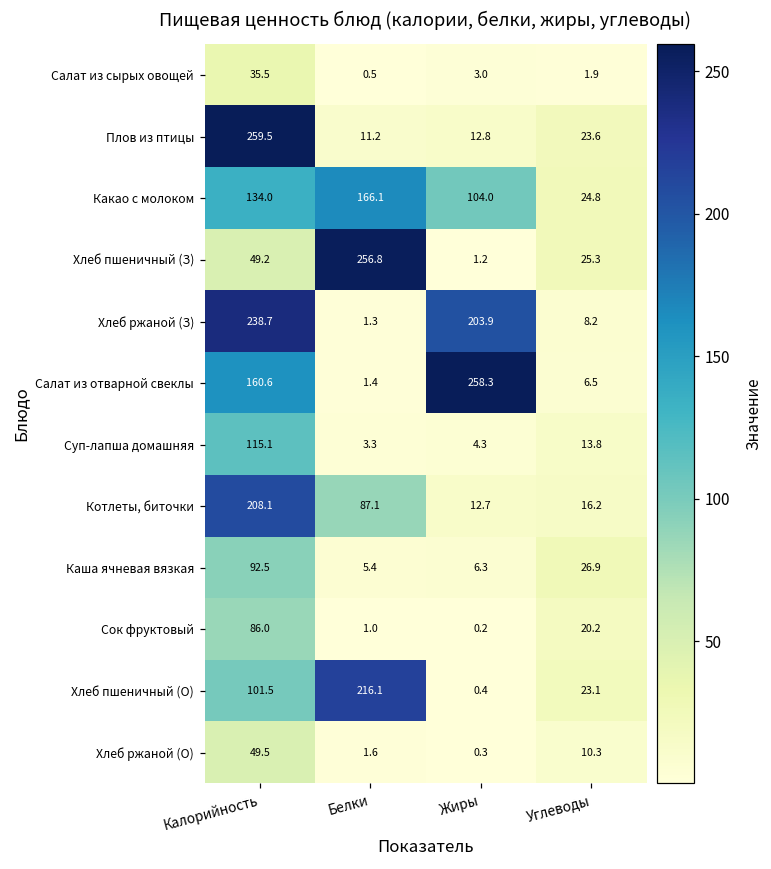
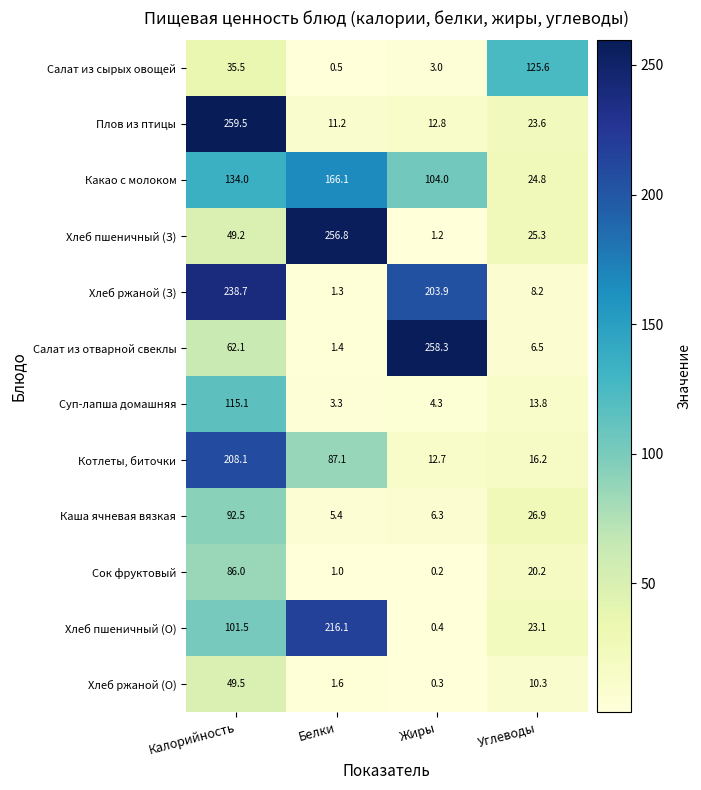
Салат из сырых овощей, Углеводы: 1.9 -> 125.6
Салат из отварной свеклы, Калорийность: 160.6 -> 62.1
